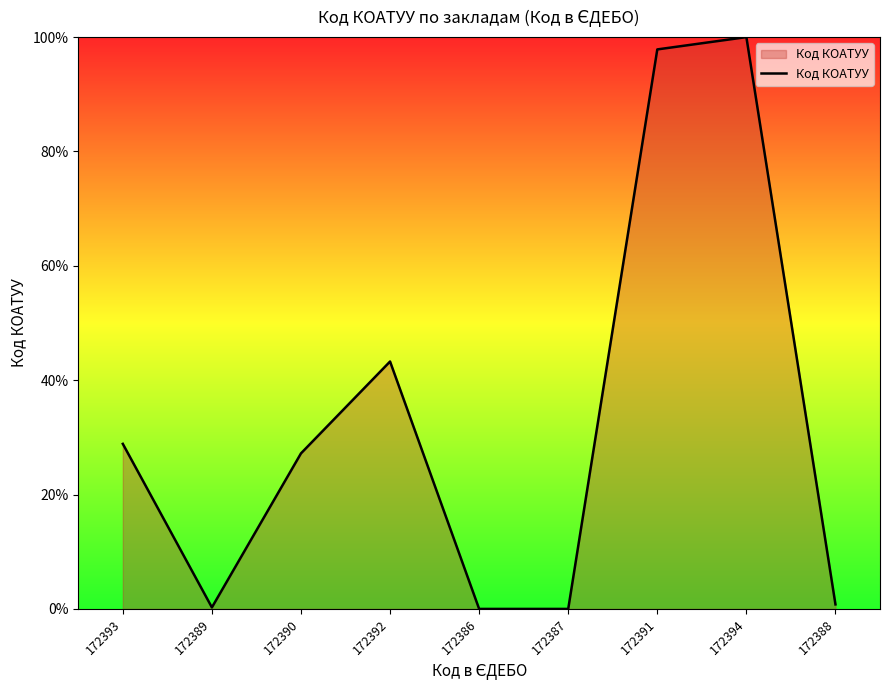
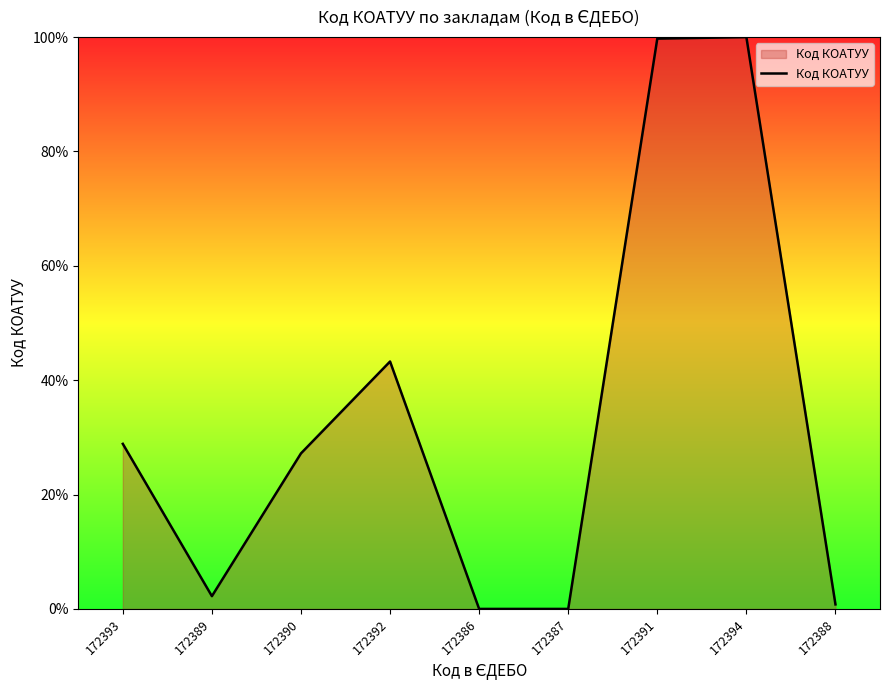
172389: 0% -> 2%
172391: 98% -> 100%
